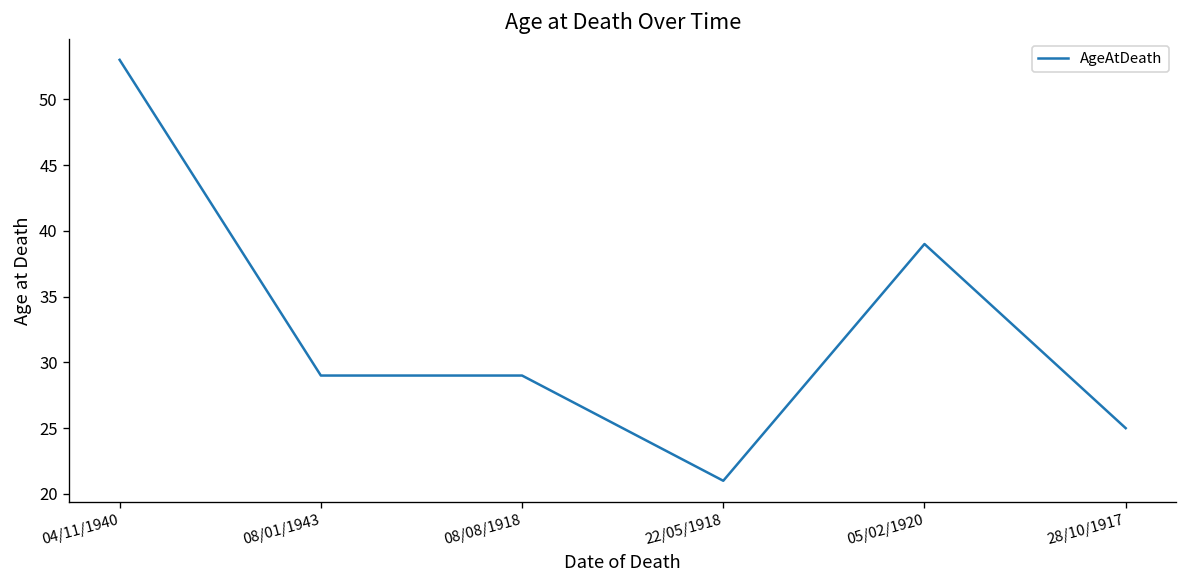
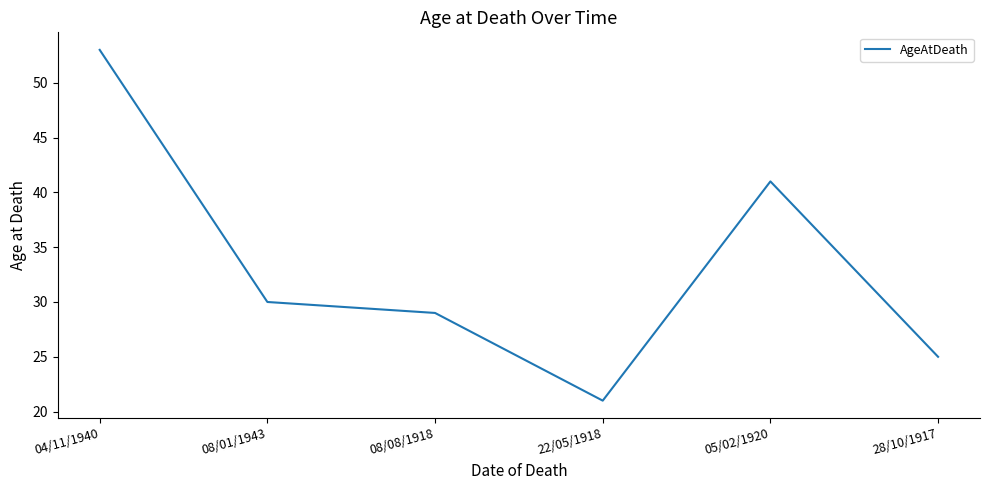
08/01/1943: 29 -> 30
05/02/1920: 39 -> 41
